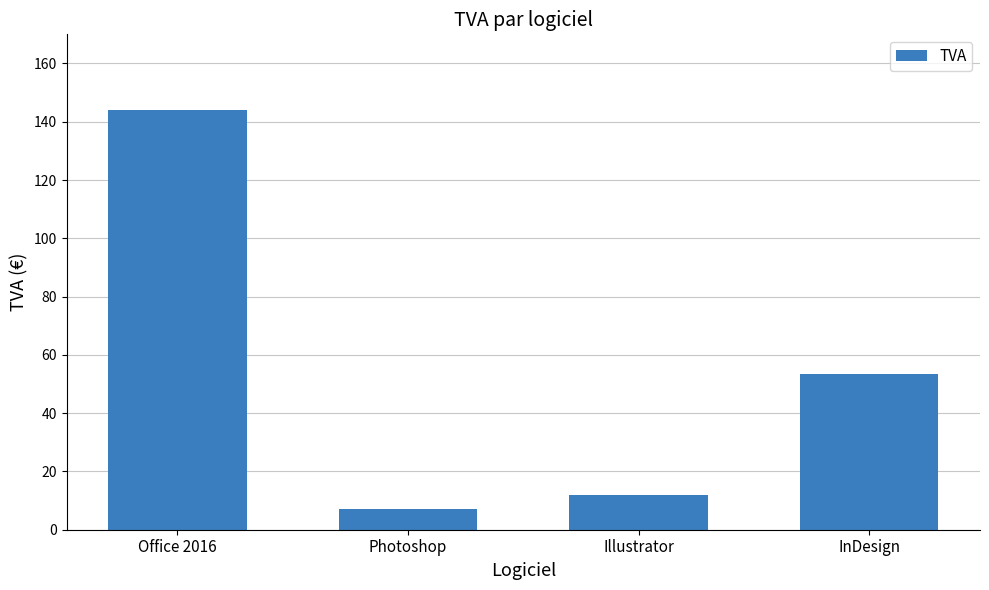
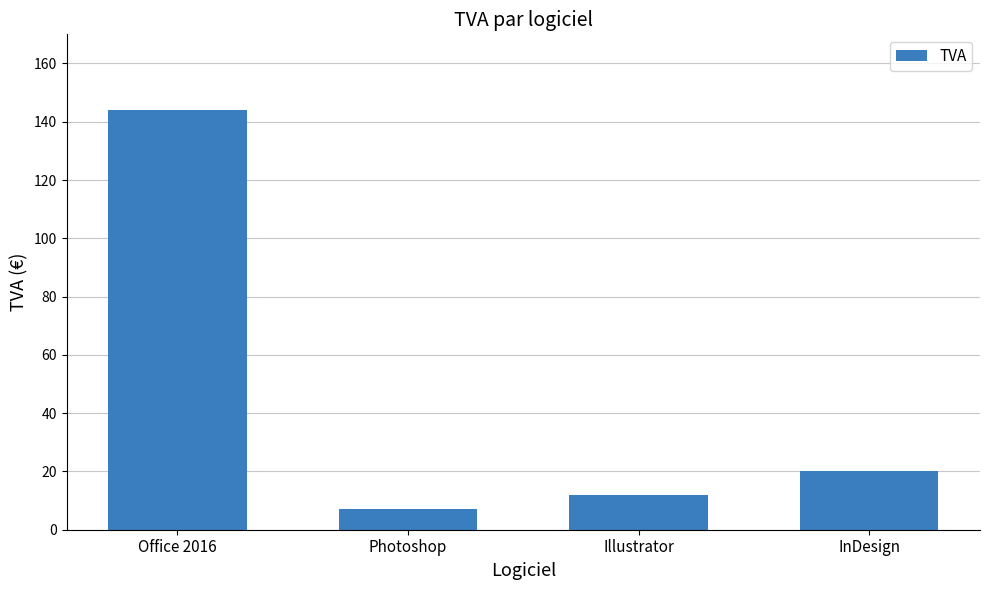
InDesign: 53 -> 20
